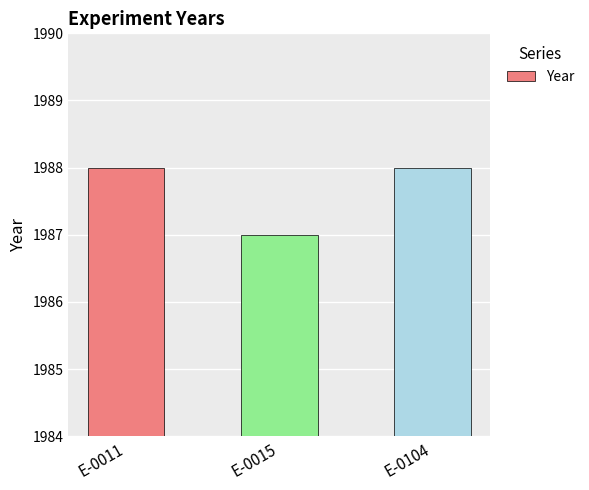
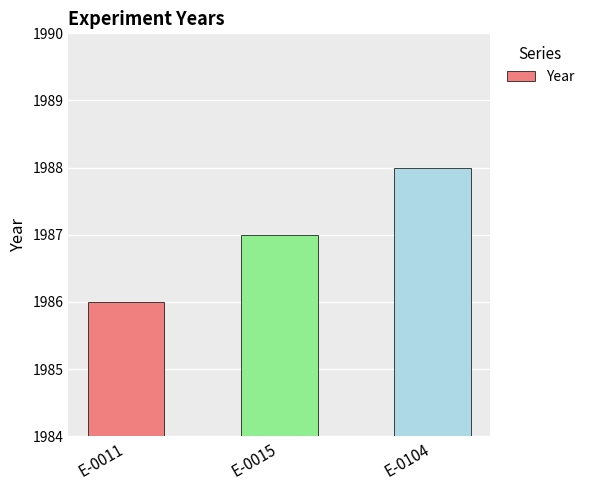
E-0011: 1988 -> 1986
